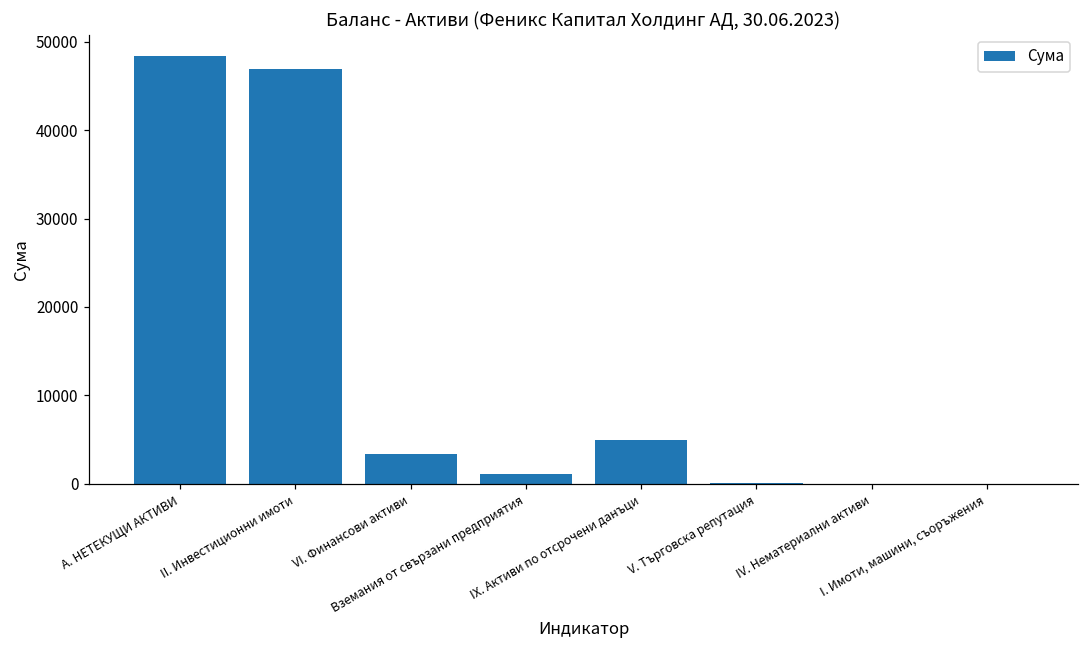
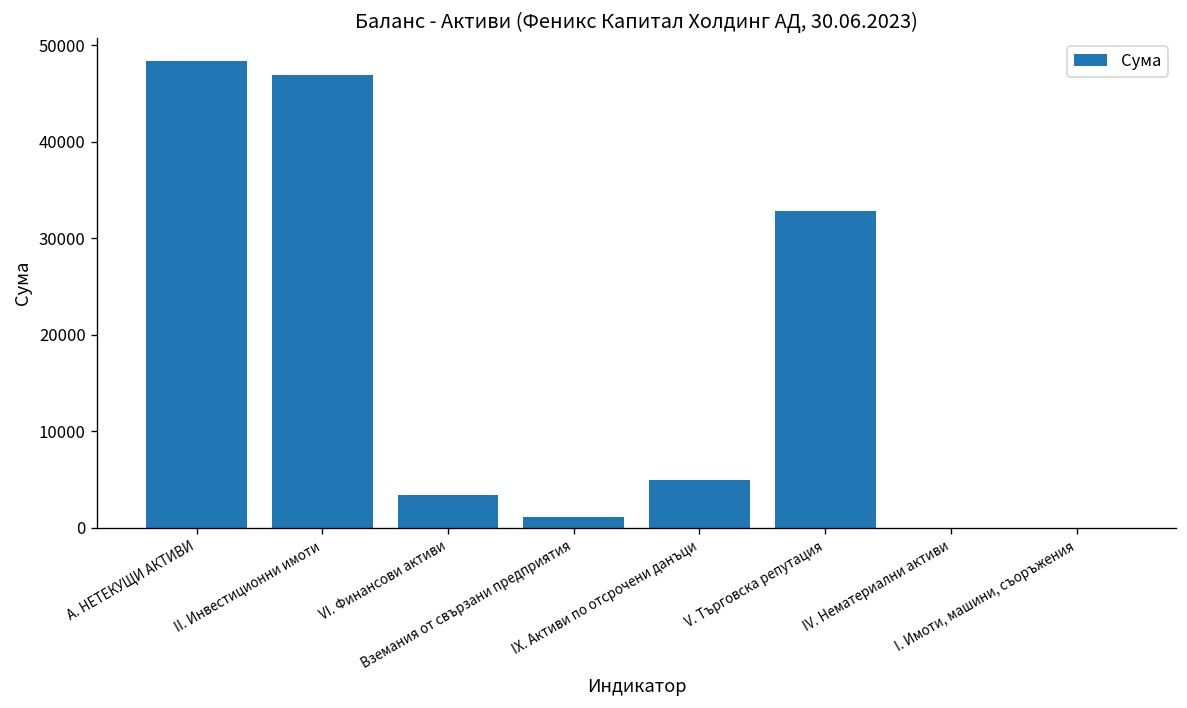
V. Търговска репутация: 0 -> 33000
